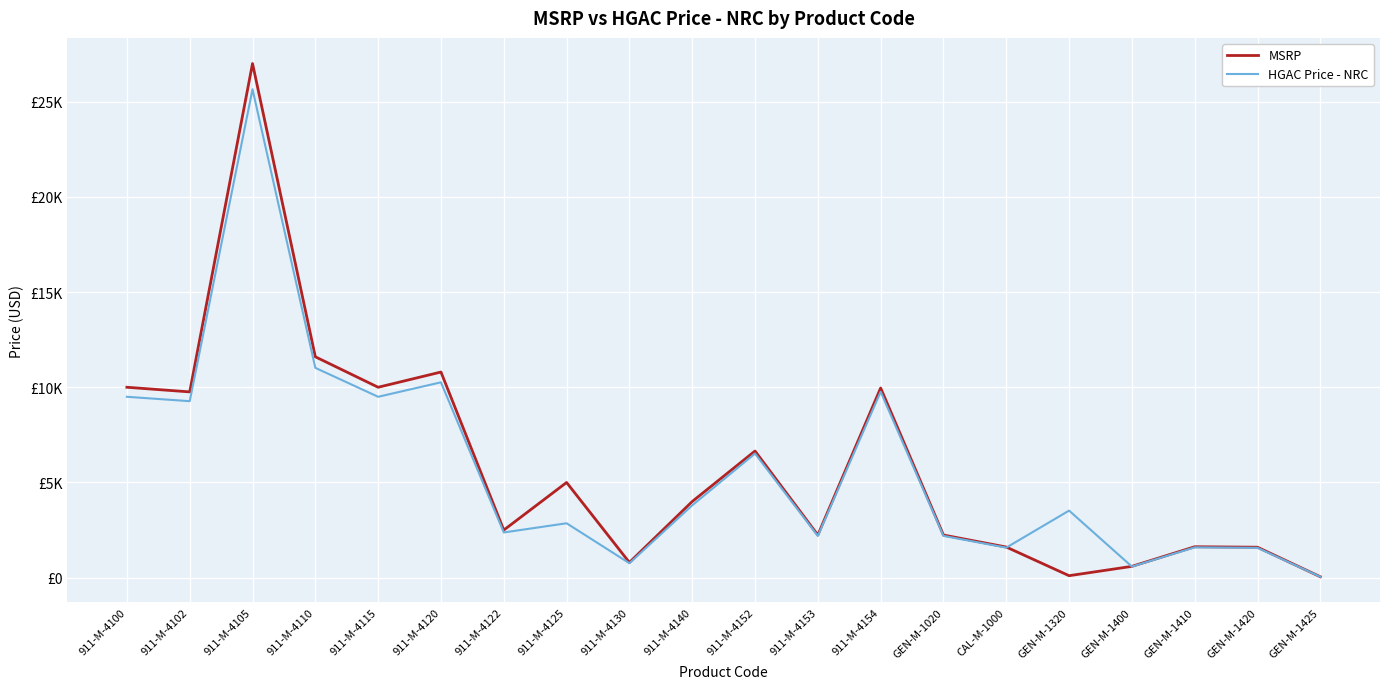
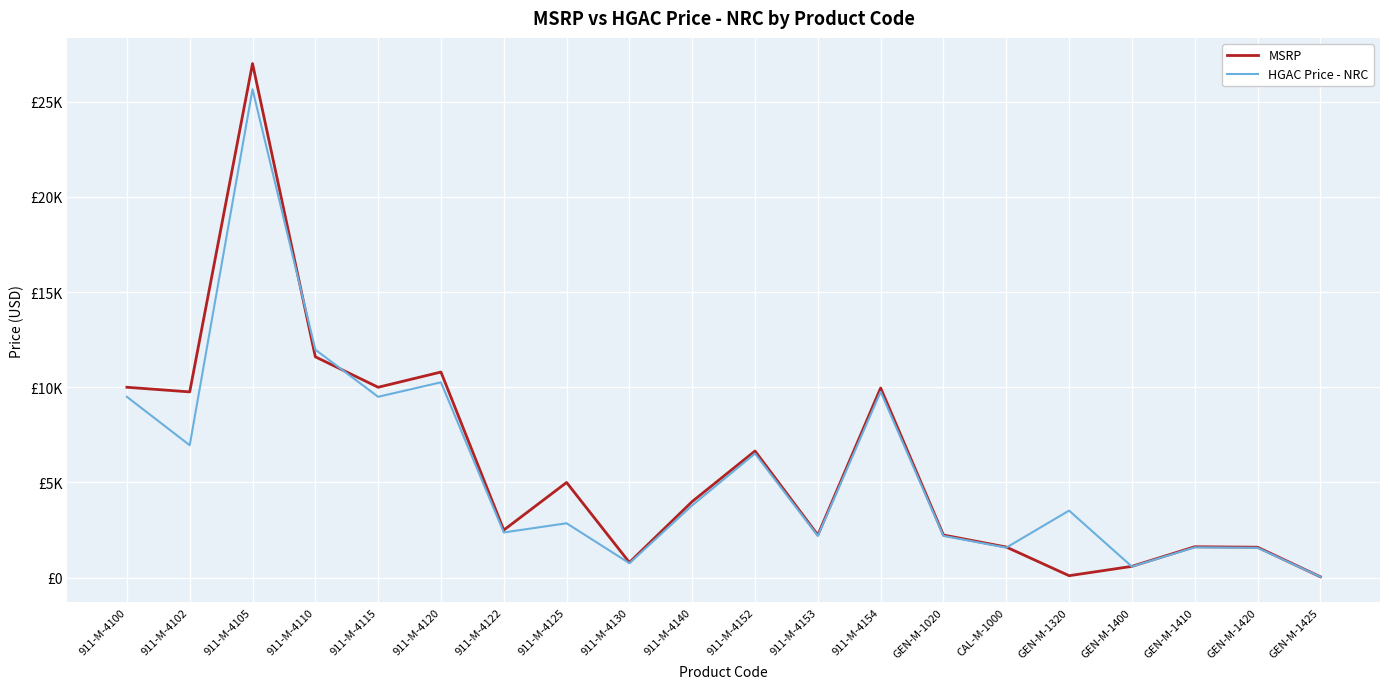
HGAC Price - NRC, 911-M-4102: £9300 -> £7000
HGAC Price - NRC, 911-M-4110: £11000 -> £12000
